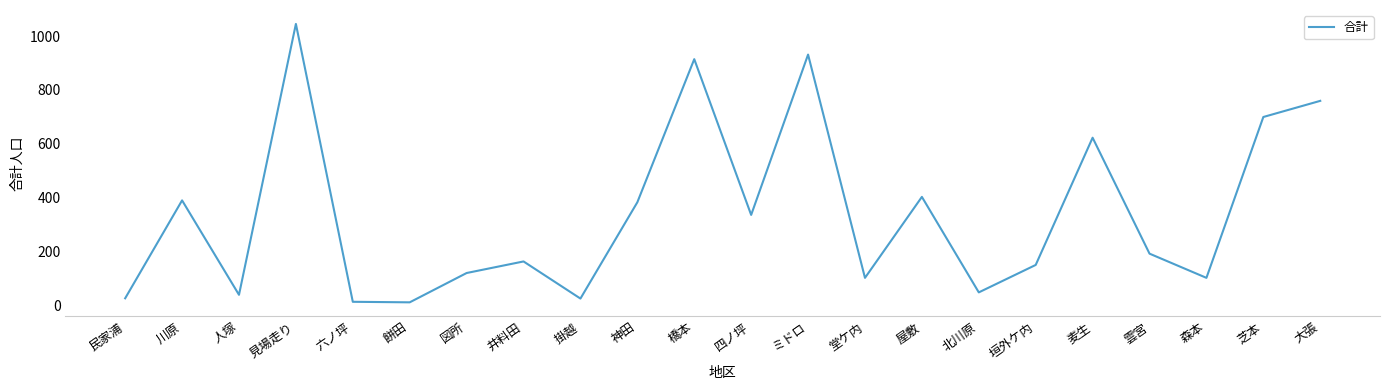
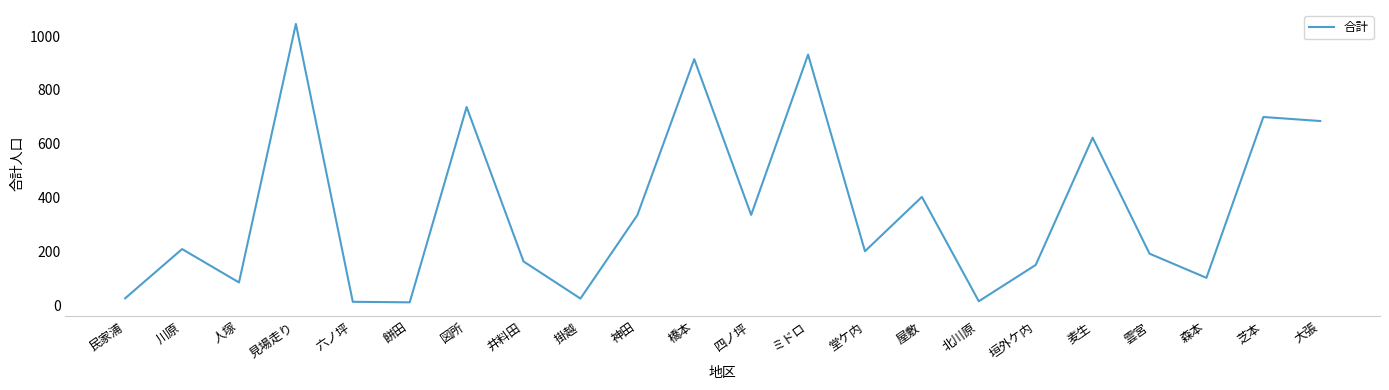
川原: 390 -> 210
人塚: 40 -> 80
図所: 120 -> 740
神田: 380 -> 330
堂ケ内: 100 -> 200
北川原: 50 -> 10
大張: 760 -> 680
